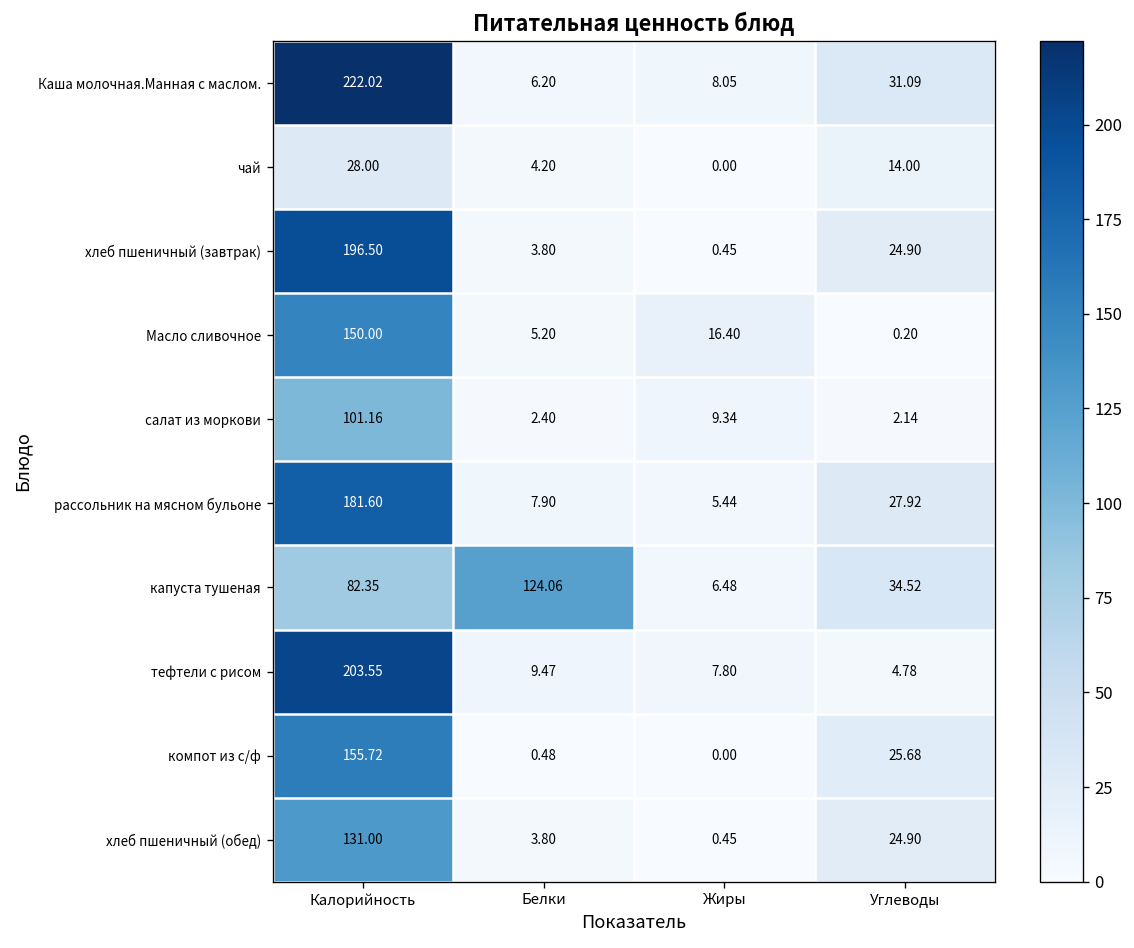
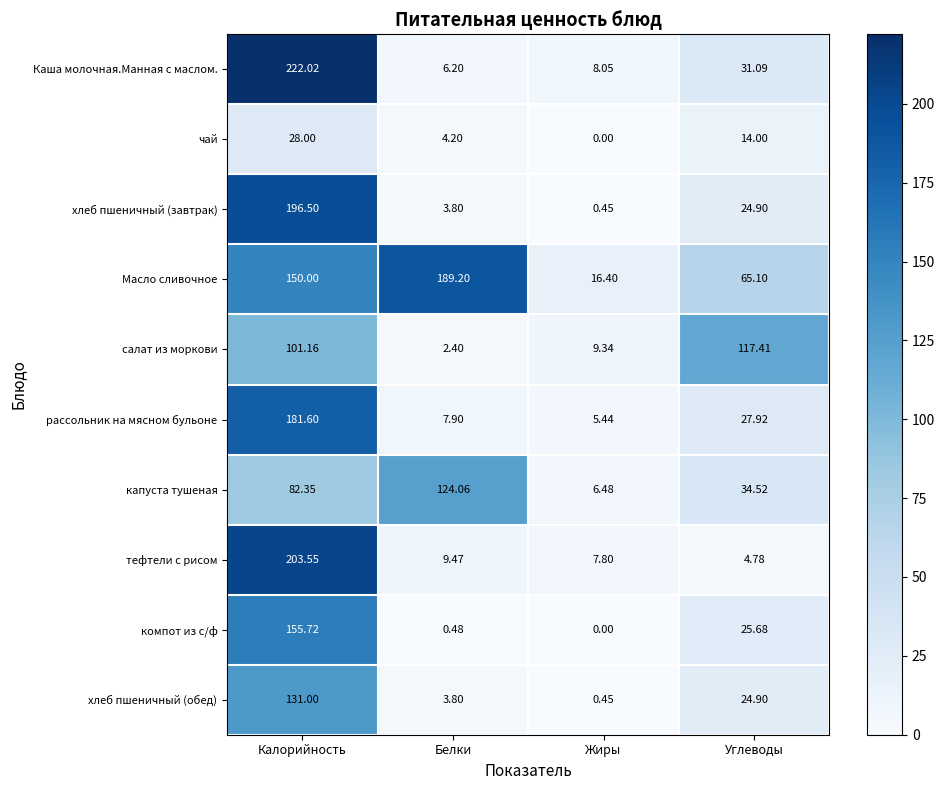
Масло сливочное, Белки: 5.20 -> 189.20
Масло сливочное, Углеводы: 0.20 -> 65.10
салат из моркови, Углеводы: 2.14 -> 117.41
